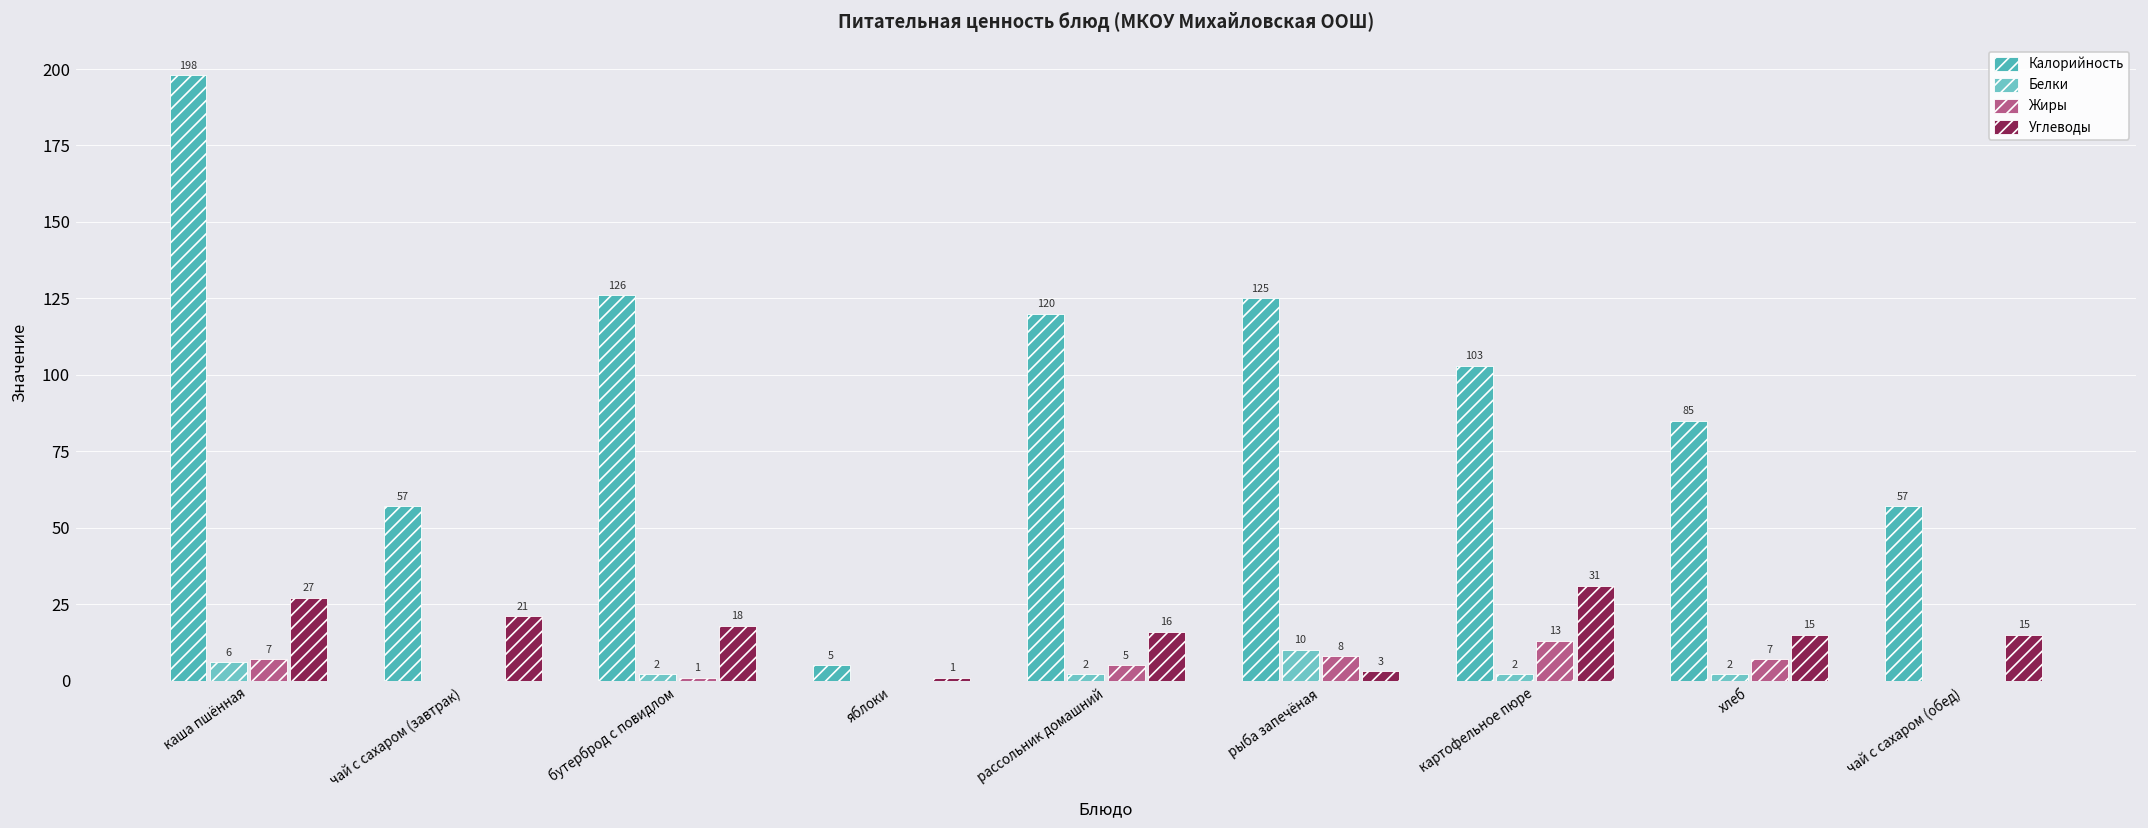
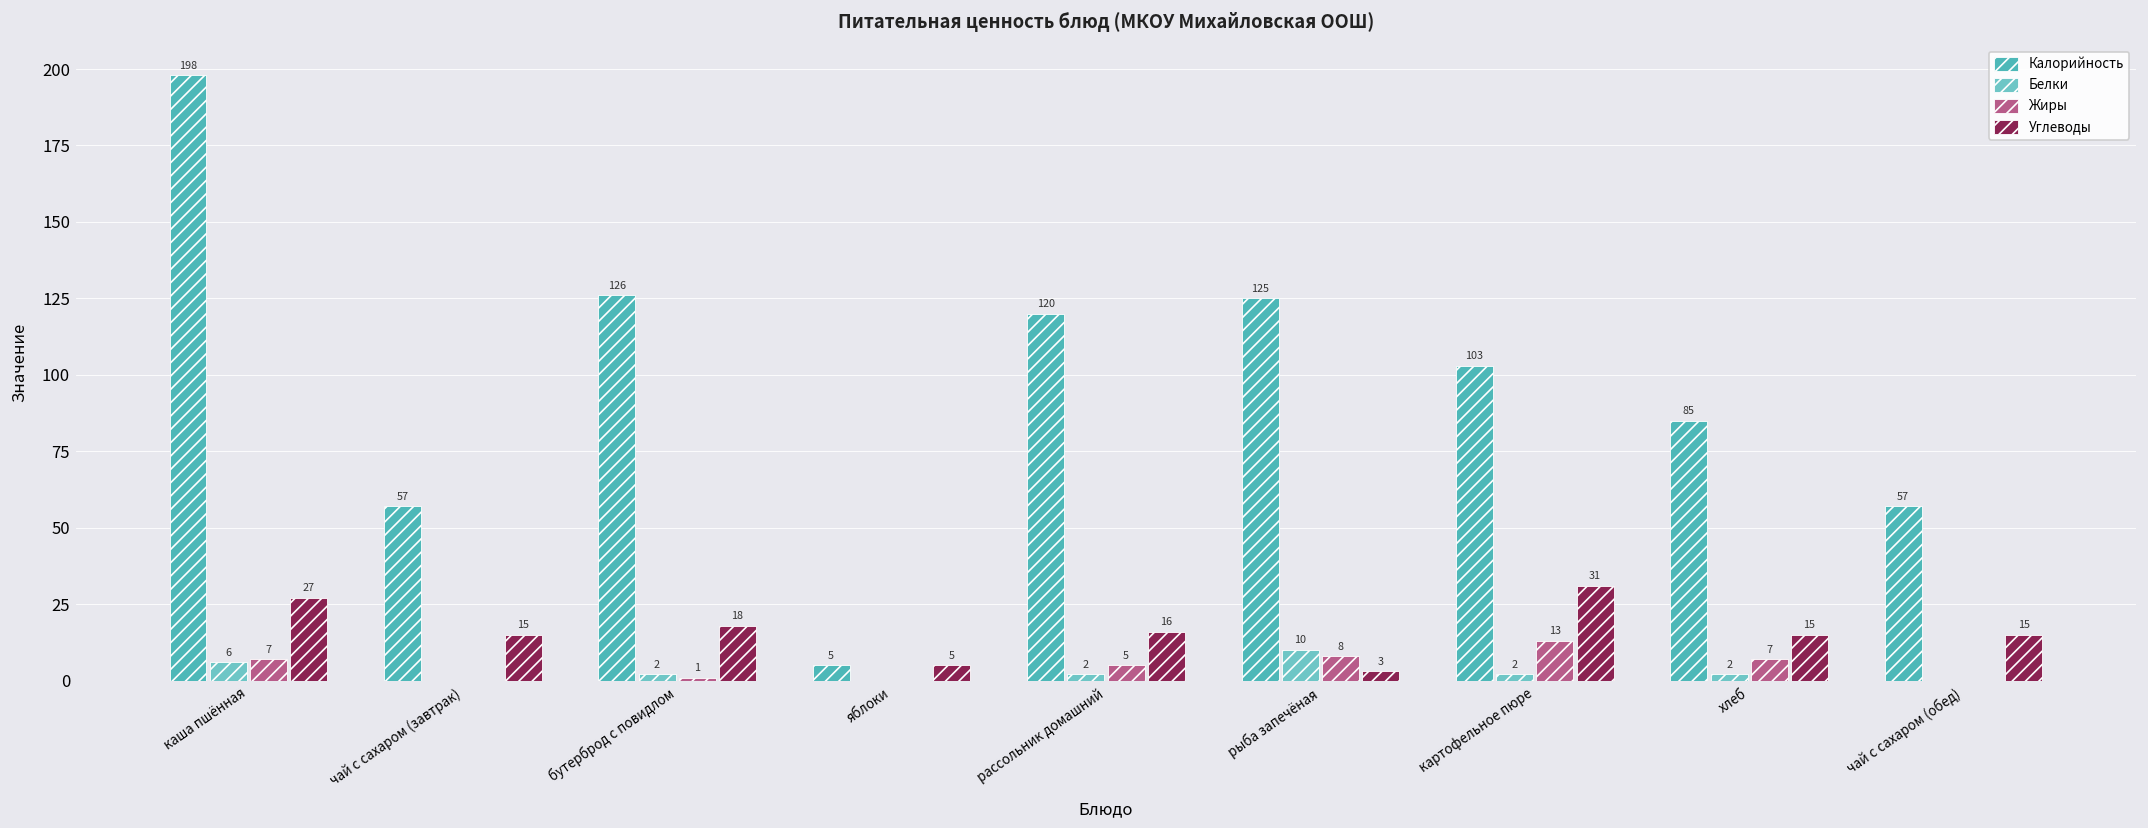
Углеводы, чай с сахаром (завтрак): 21 -> 15
Углеводы, яблоки: 1 -> 5
